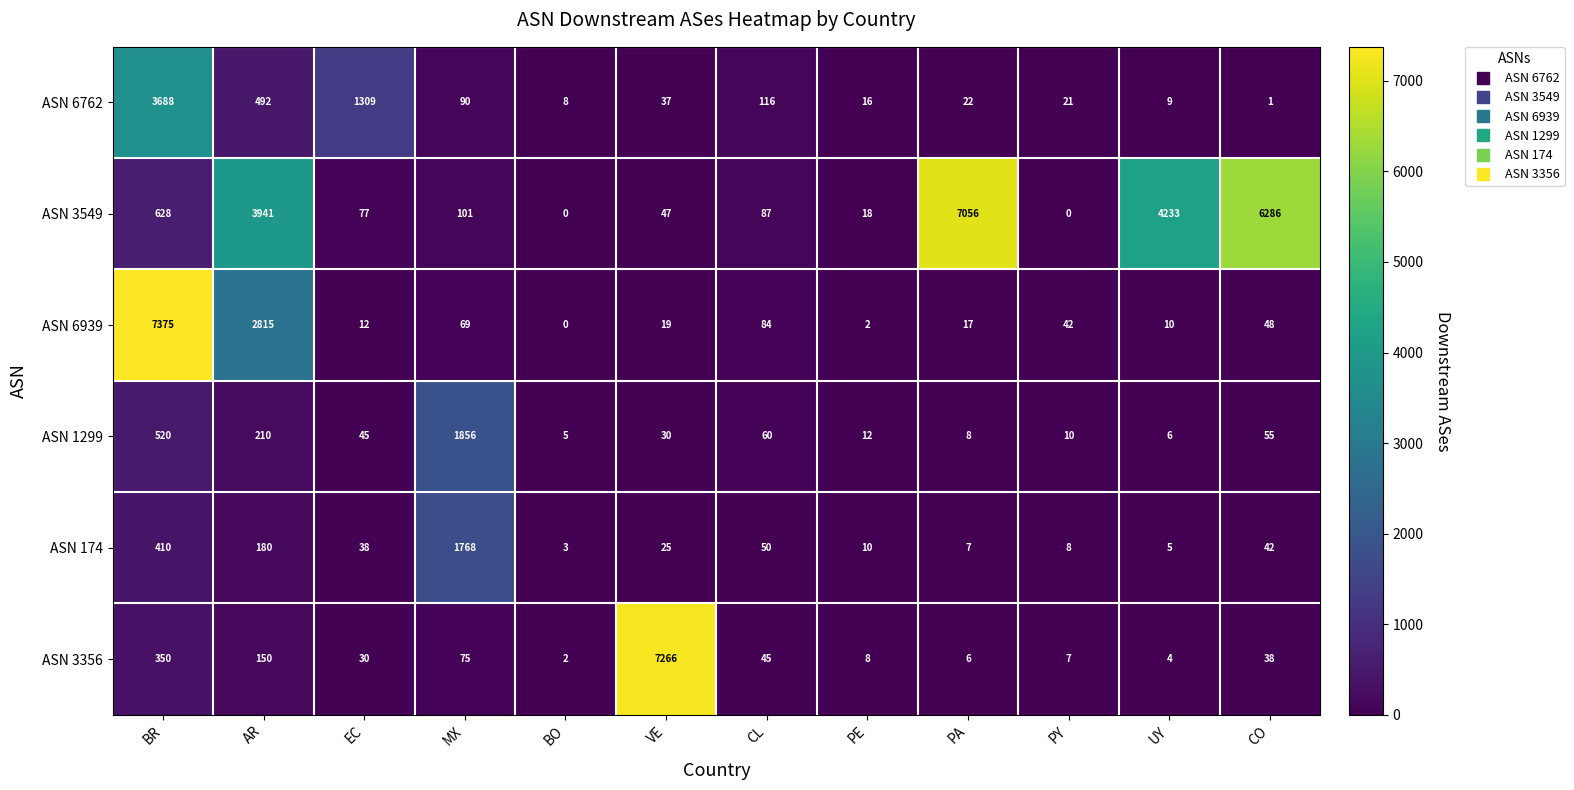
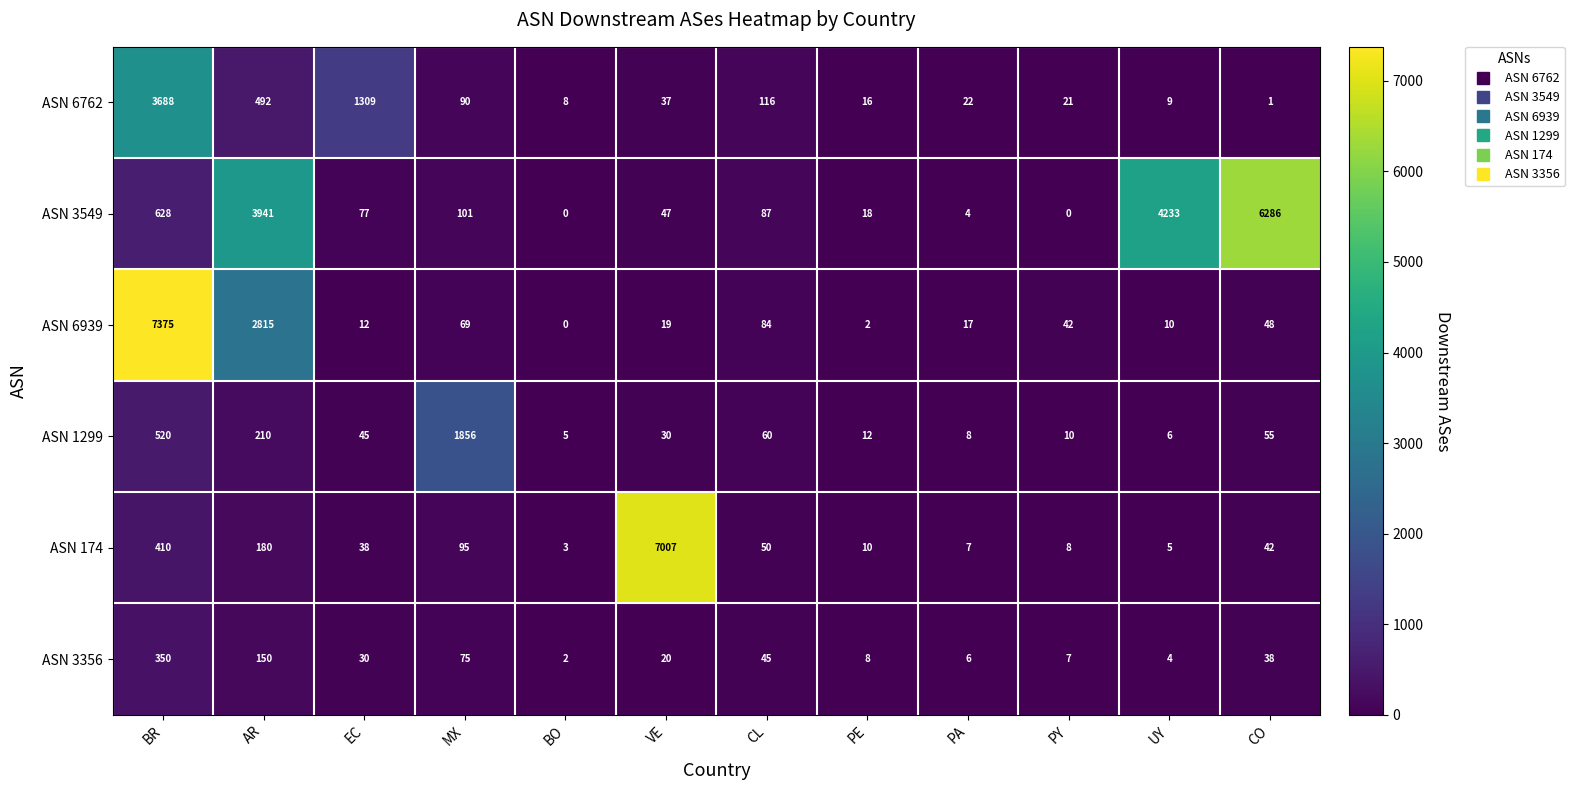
ASN 3549, PA: 7056 -> 4
ASN 174, MX: 1768 -> 95
ASN 174, VE: 25 -> 7007
ASN 3356, VE: 7266 -> 20
